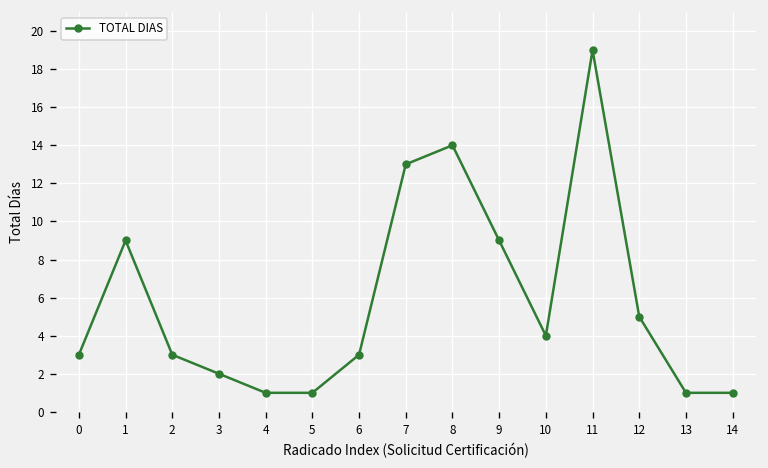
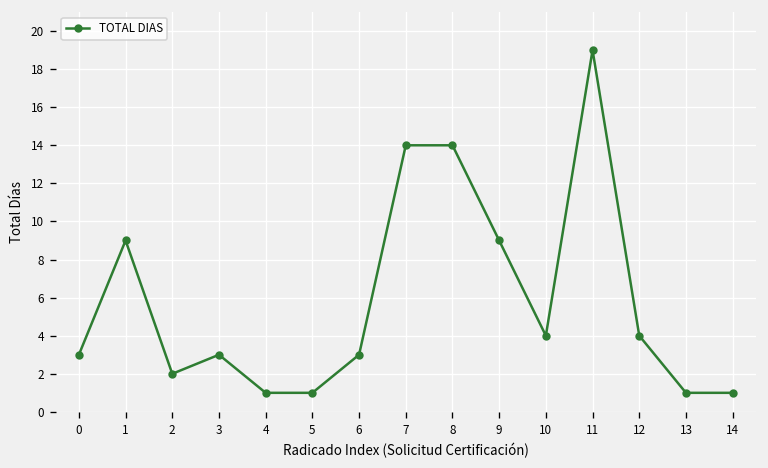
2: 3 -> 2
3: 2 -> 3
7: 13 -> 14
12: 5 -> 4
